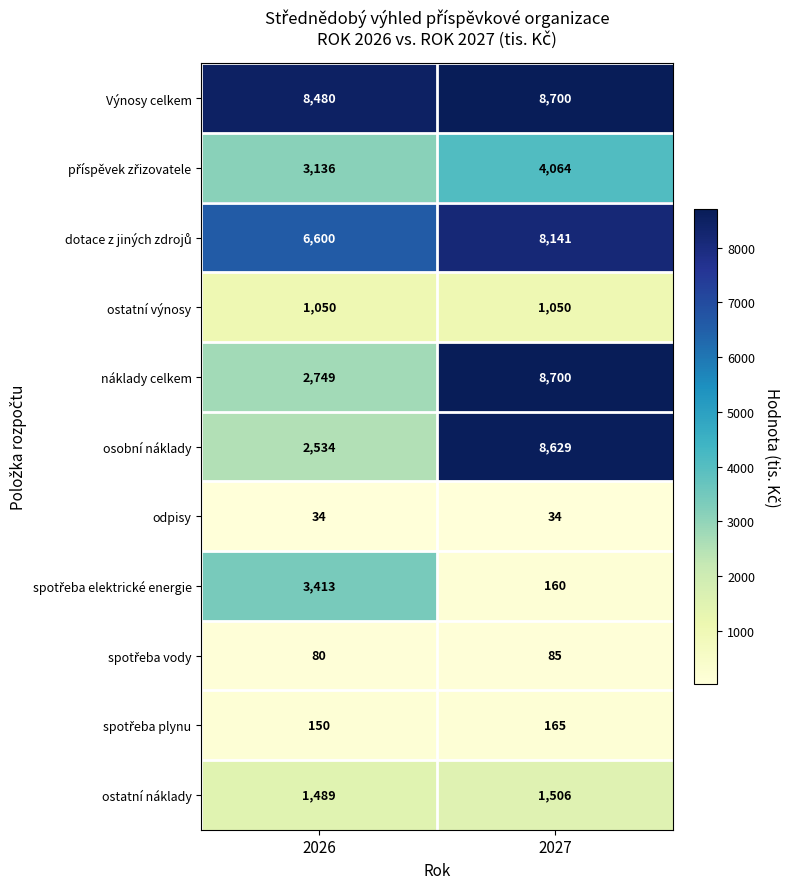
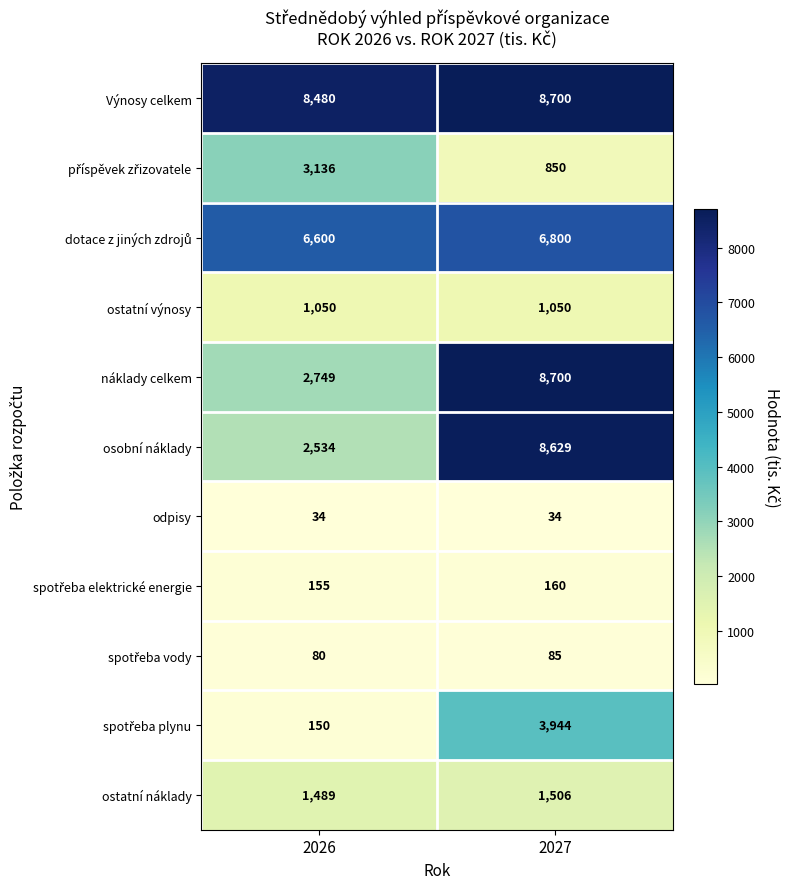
příspěvek zřizovatele, 2027: 4,064 -> 850
dotace z jiných zdrojů, 2027: 8,141 -> 6,800
spotřeba elektrické energie, 2026: 3,413 -> 155
spotřeba plynu, 2027: 165 -> 3,944
